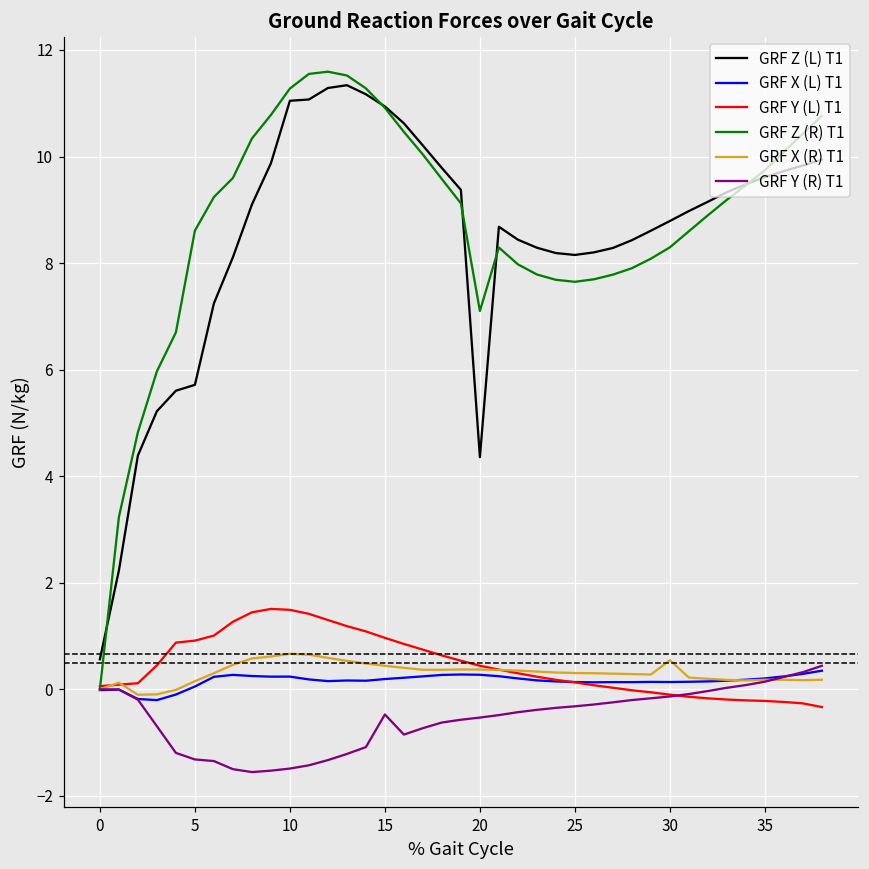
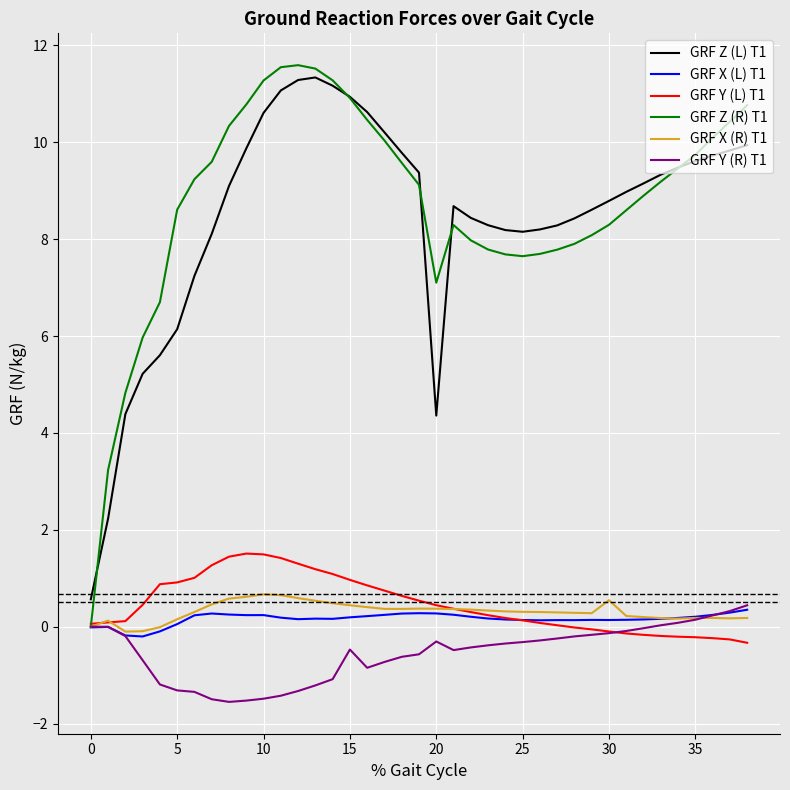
GRF Z (L) T1, 5: 5.7 -> 6.1
GRF Z (L) T1, 10: 11.0 -> 10.6
GRF Y (R) T1, 20: -0.5 -> -0.3
